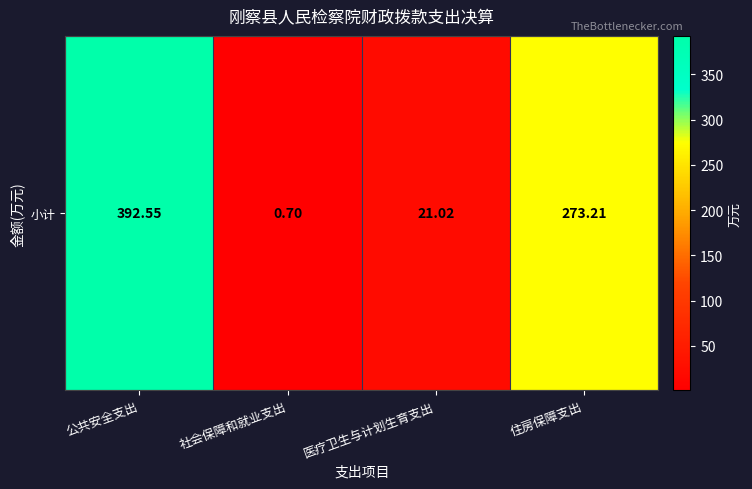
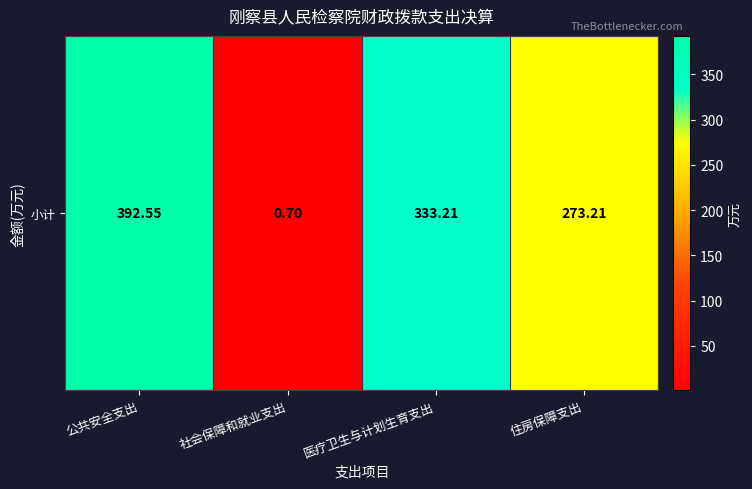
小计, 医疗卫生与计划生育支出: 21.02 -> 333.21
